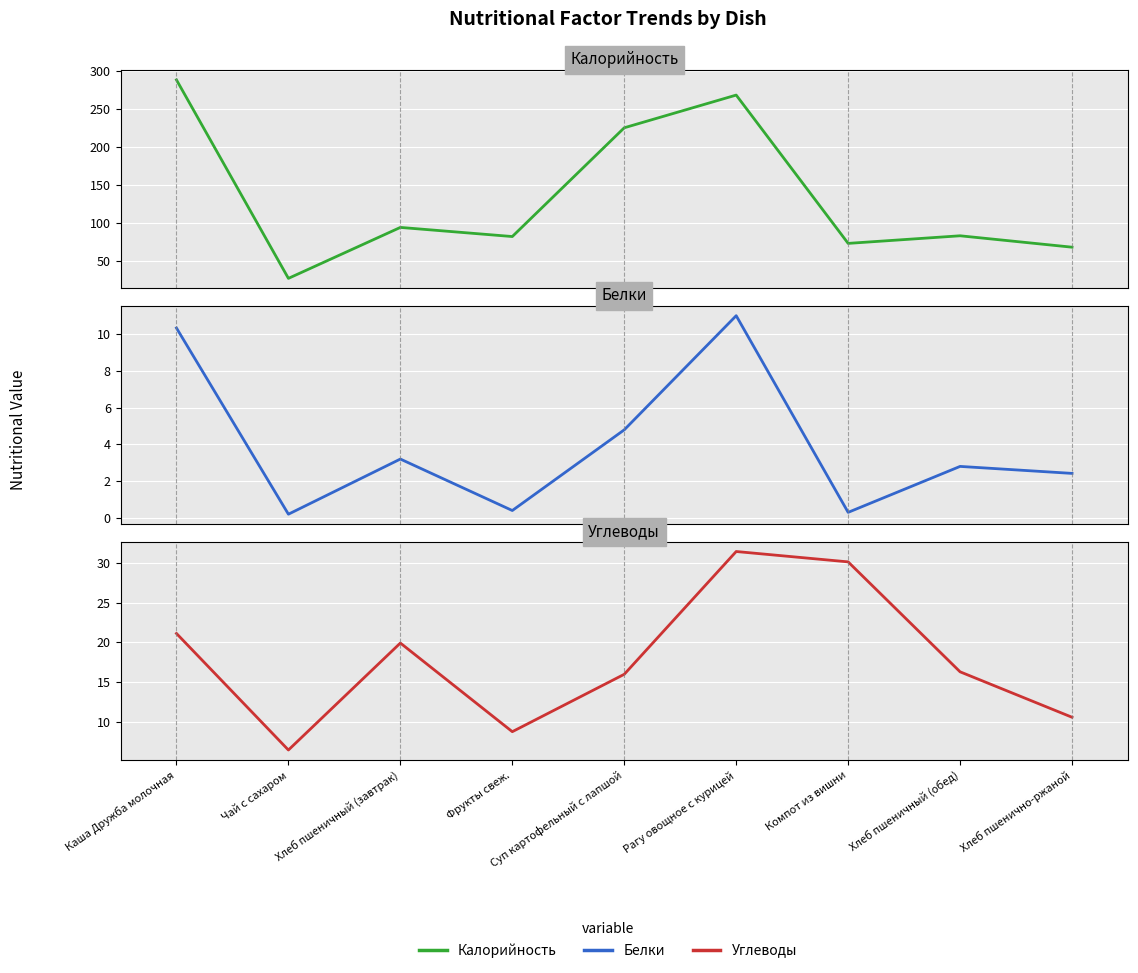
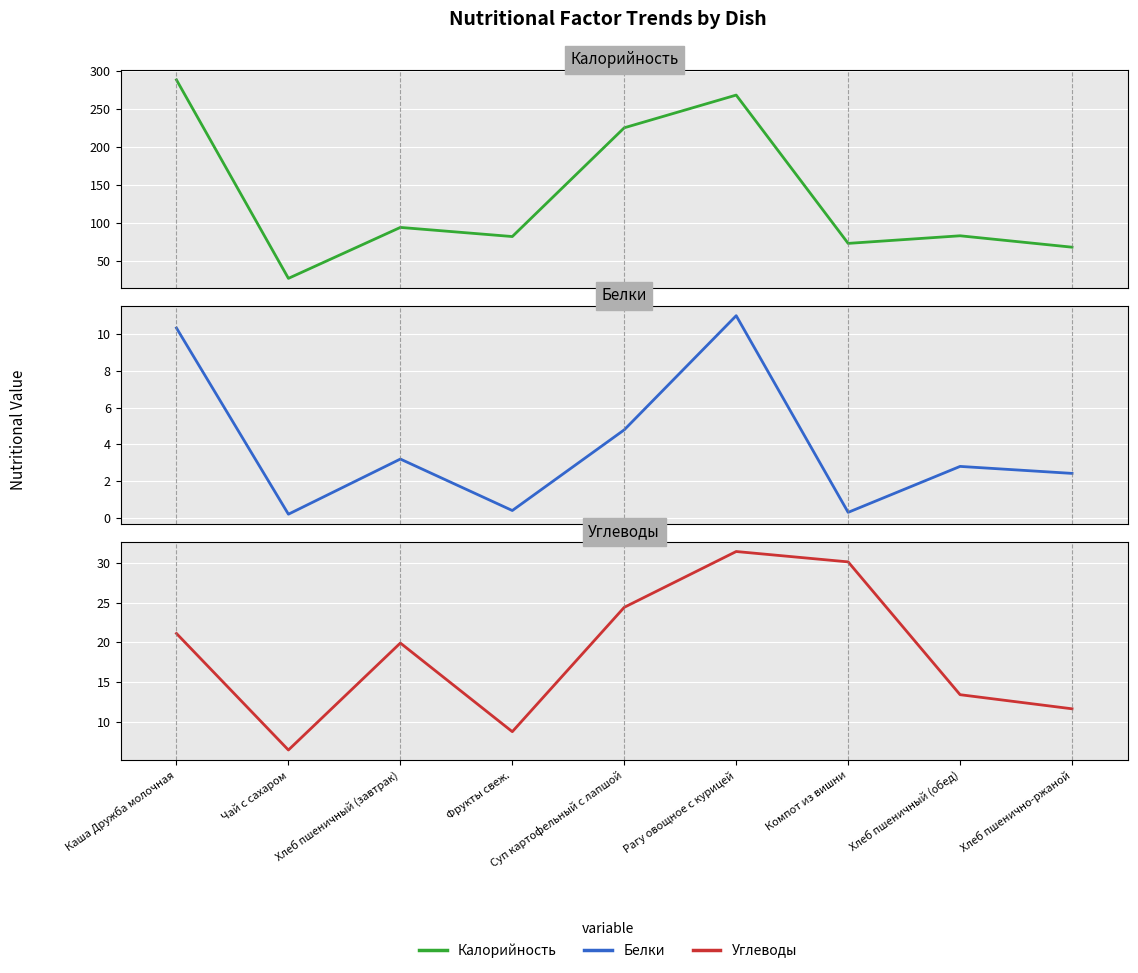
Углеводы, Суп картофельный с лапшой: 16 -> 24
Углеводы, Хлеб пшеничный (обед): 16 -> 13
Углеводы, Хлеб пшенично-ржаной: 11 -> 12
